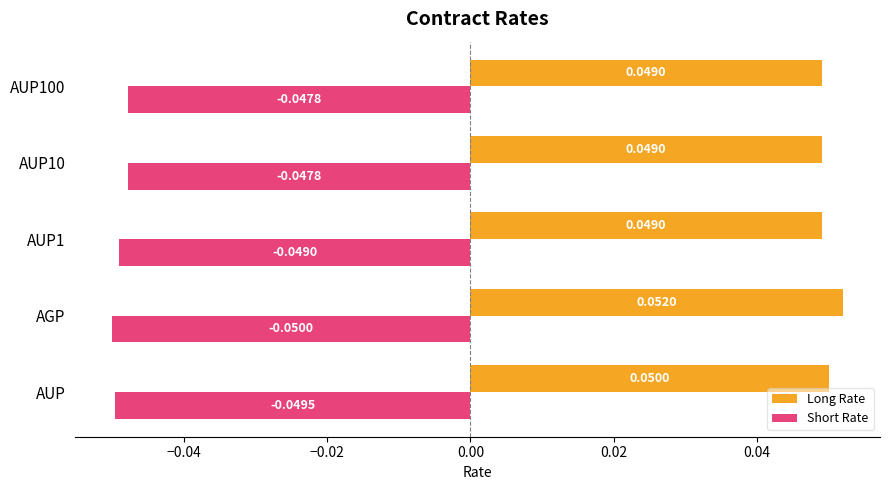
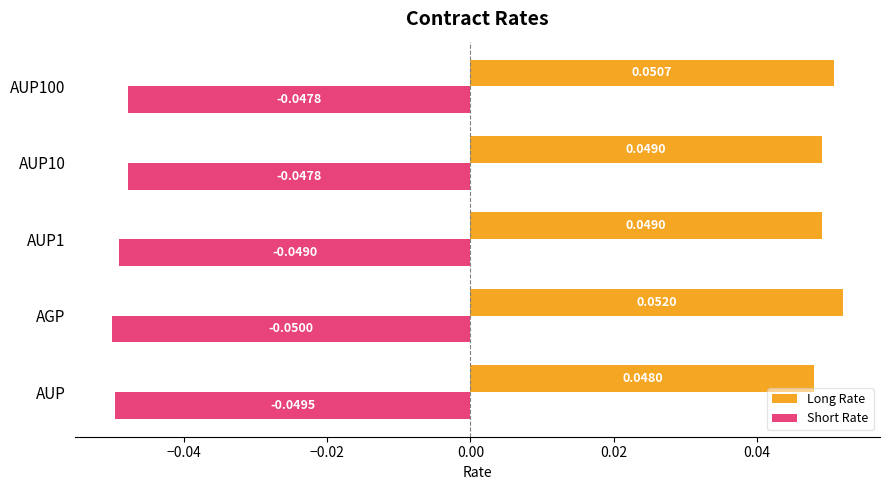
Long Rate, AUP100: 0.0490 -> 0.0507
Long Rate, AUP: 0.0500 -> 0.0480
